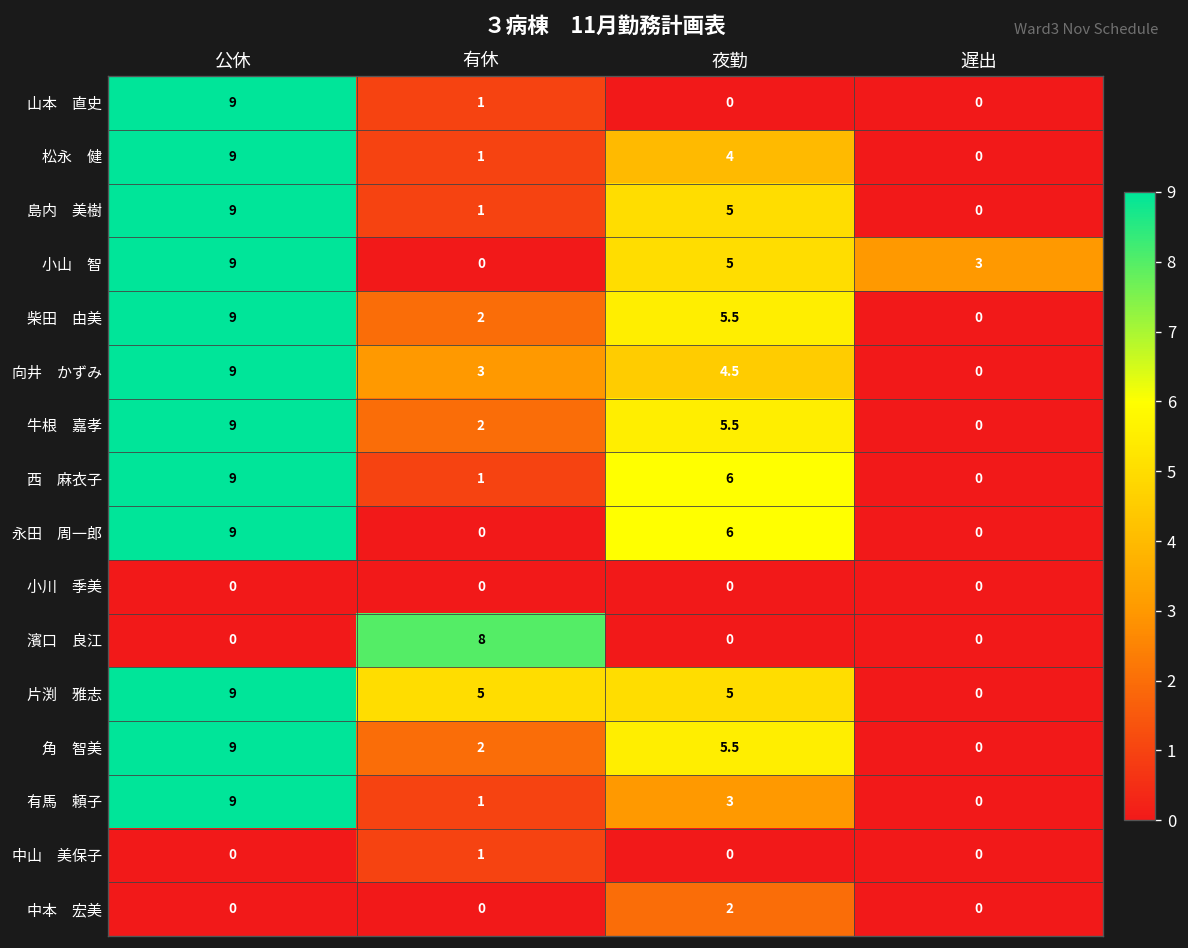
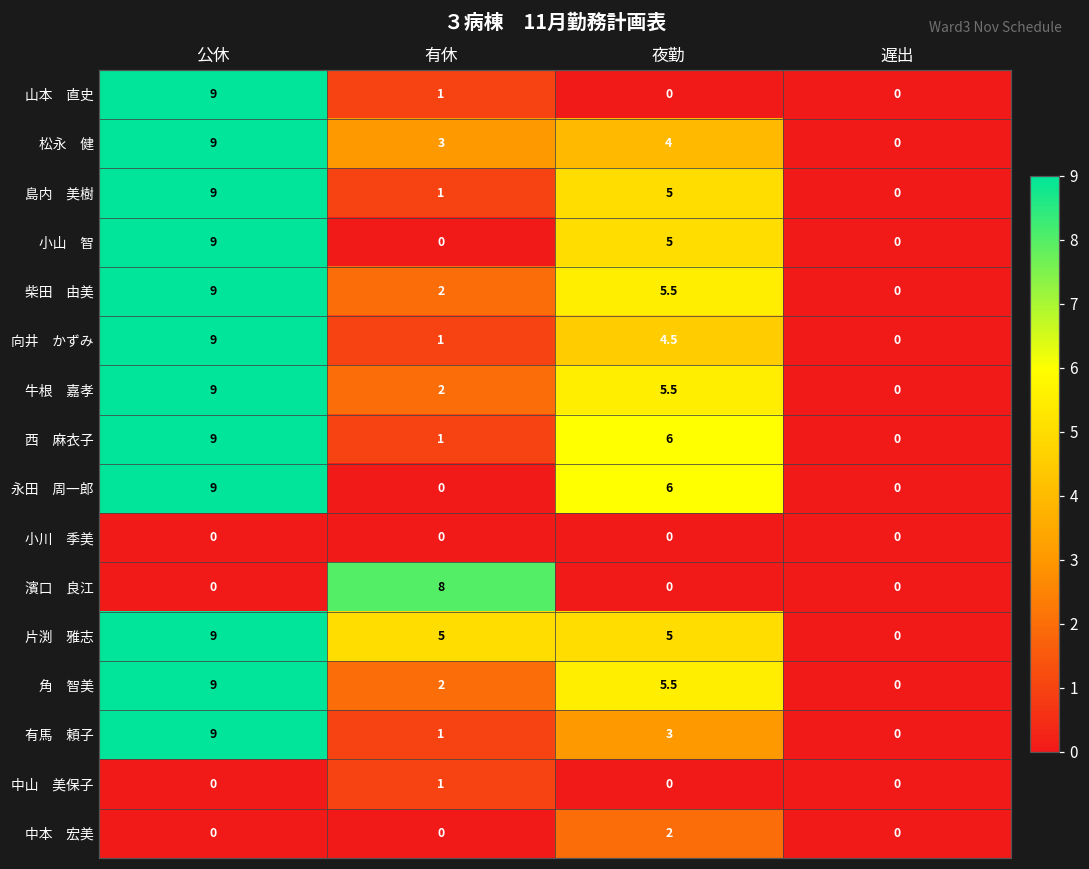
松永 健, 有休: 1 -> 3
小山 智, 遅出: 3 -> 0
向井 かずみ, 有休: 3 -> 1
